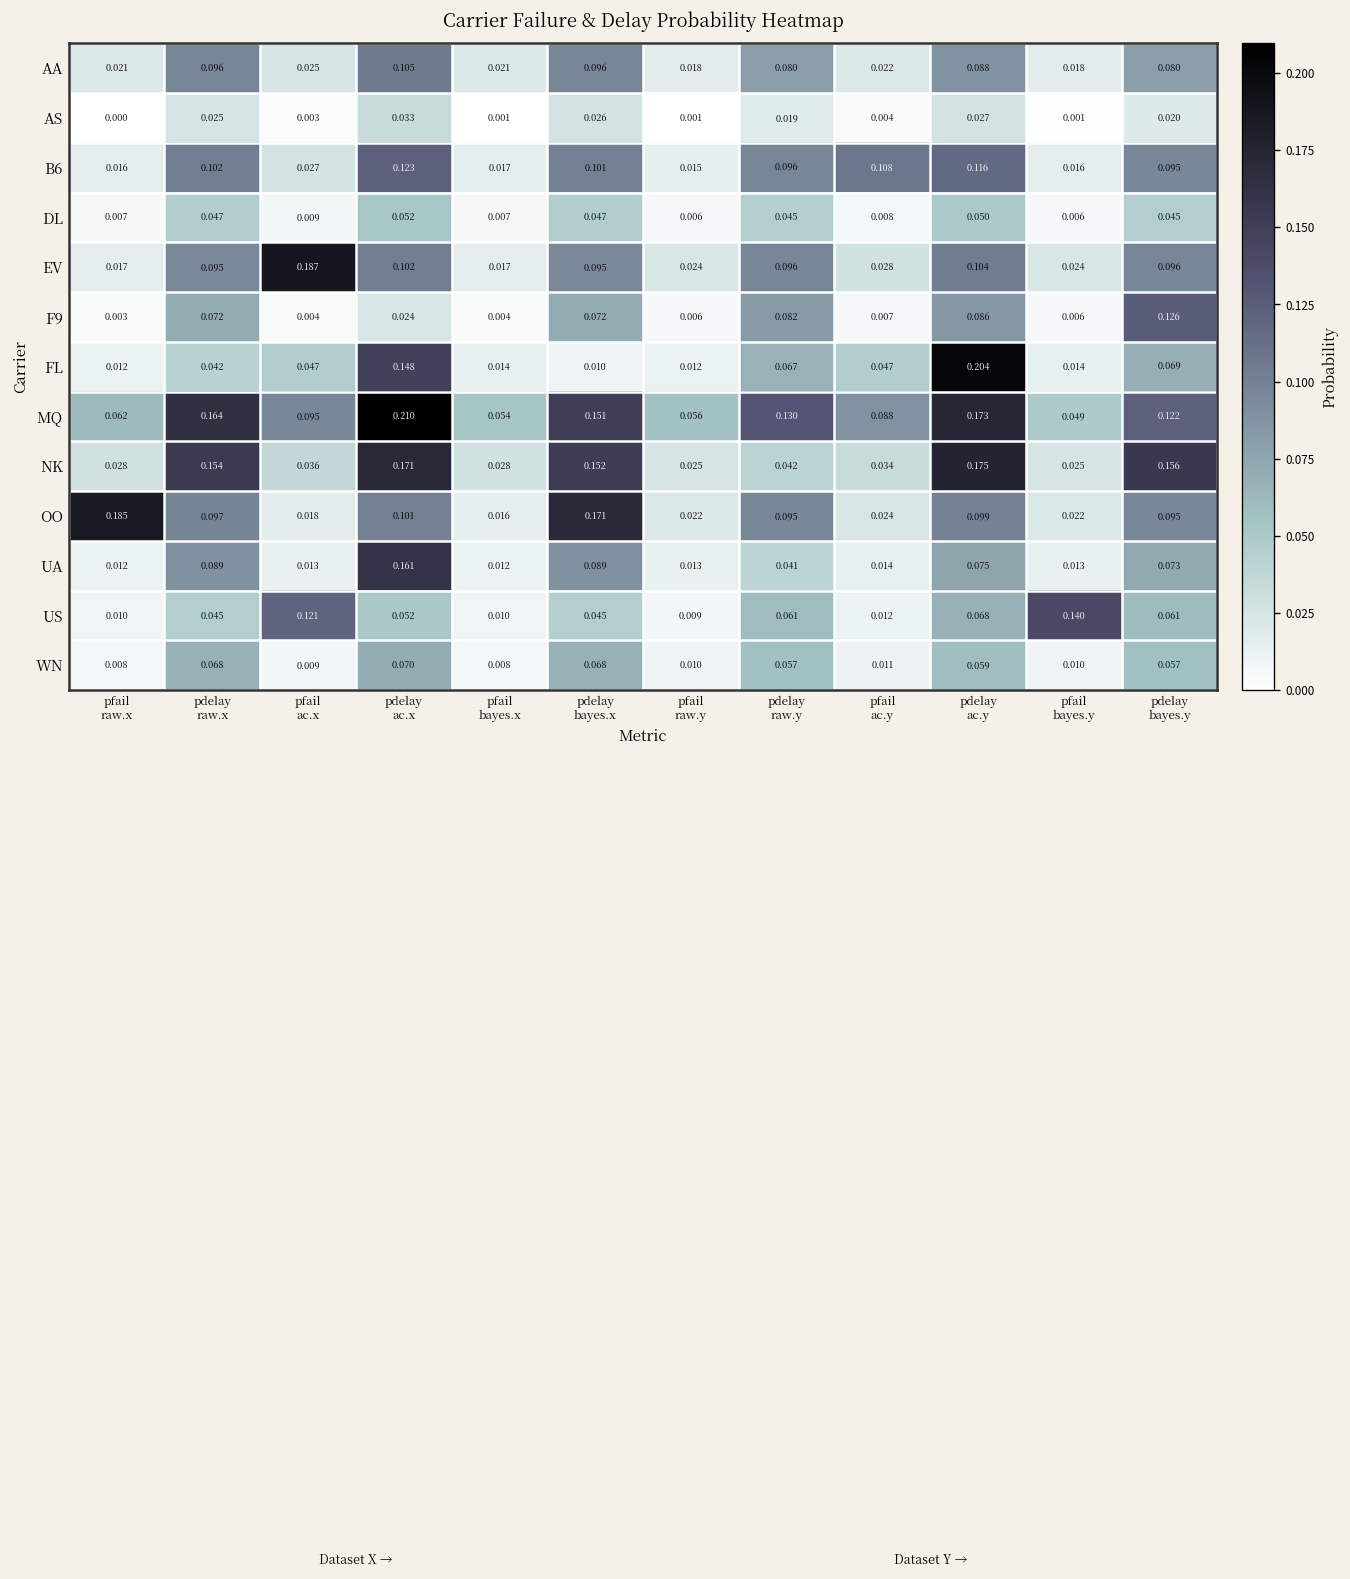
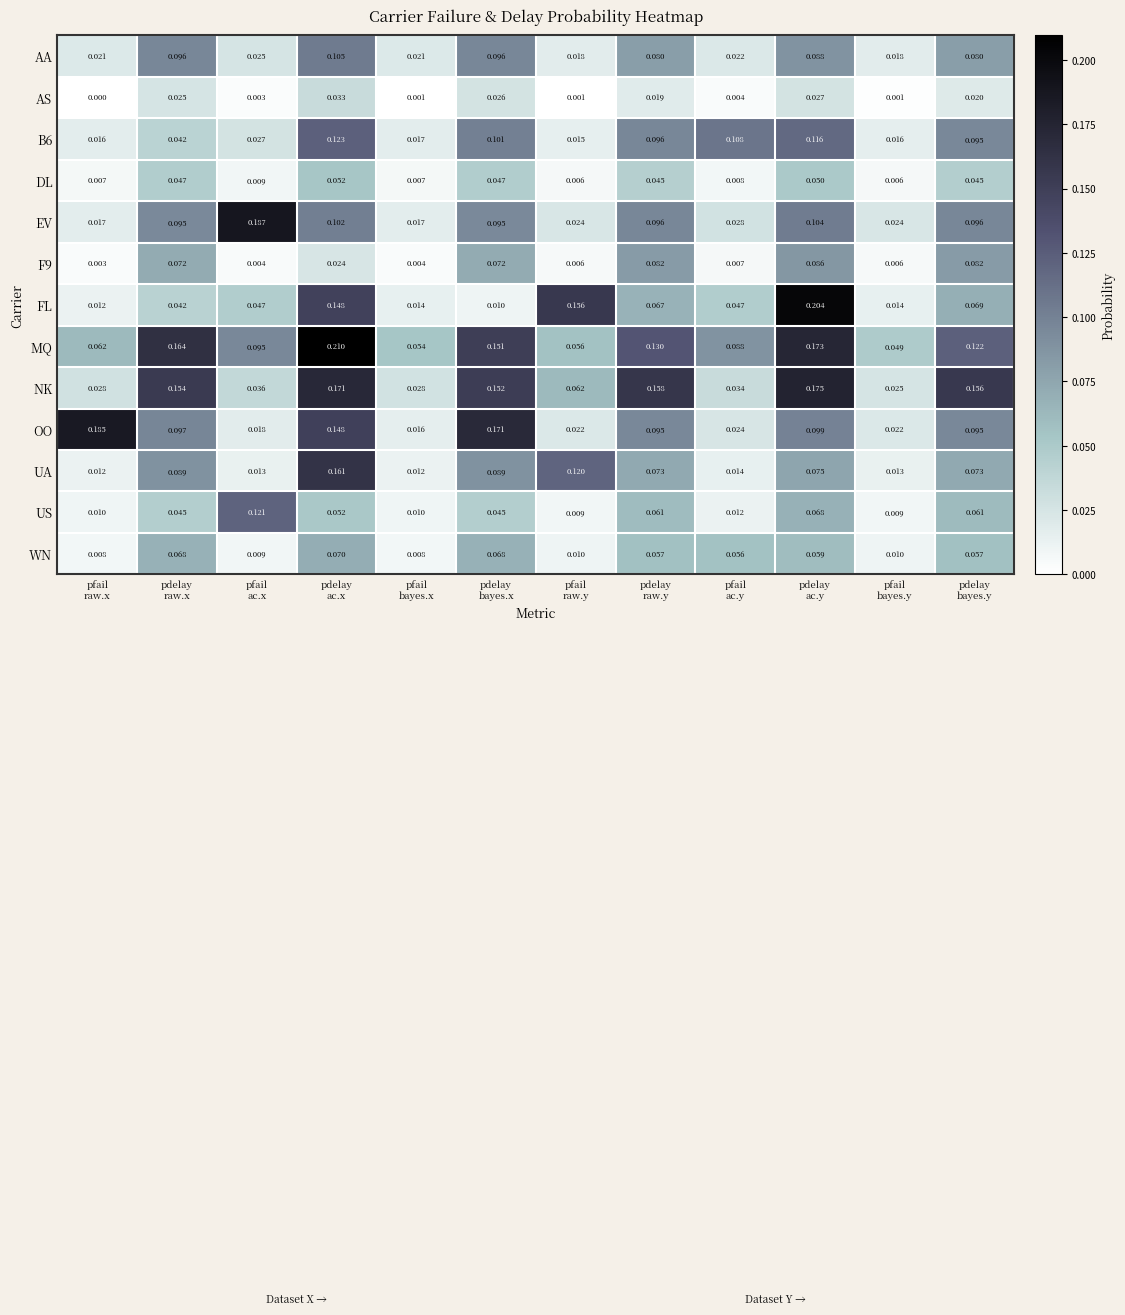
B6, pdelay raw.x: 0.102 -> 0.042
F9, pdelay bayes.y: 0.126 -> 0.082
FL, pfail raw.y: 0.012 -> 0.156
NK, pfail raw.y: 0.025 -> 0.062
NK, pdelay raw.y: 0.042 -> 0.158
OO, pdelay ac.x: 0.101 -> 0.148
UA, pfail raw.y: 0.013 -> 0.120
UA, pdelay raw.y: 0.041 -> 0.073
US, pfail bayes.y: 0.140 -> 0.009
WN, pfail ac.y: 0.011 -> 0.056
